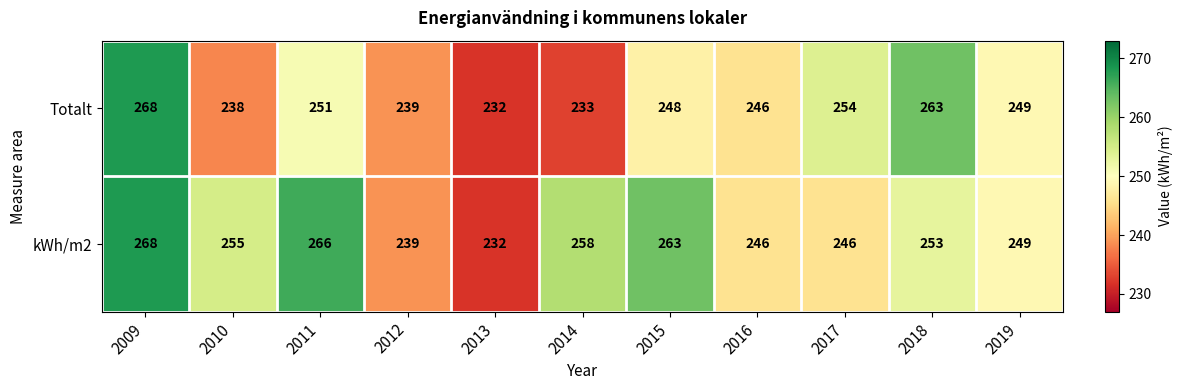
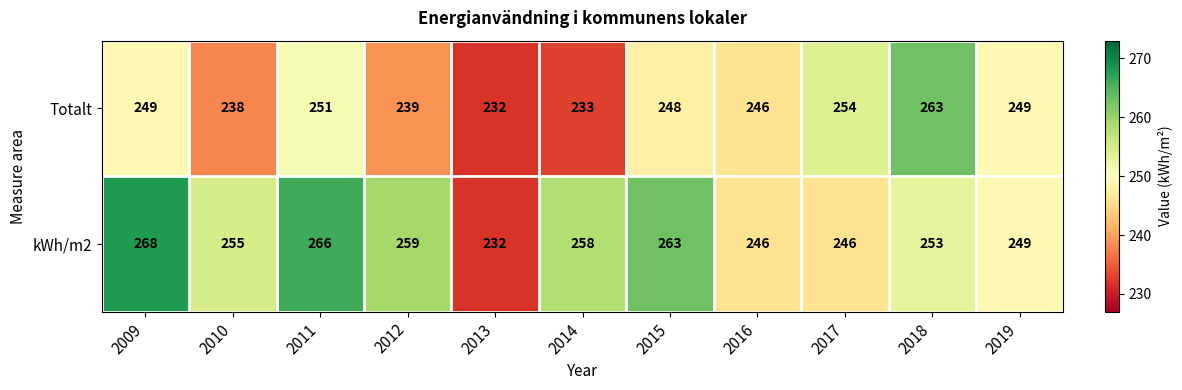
Totalt, 2009: 268 -> 249
kWh/m2, 2012: 239 -> 259
